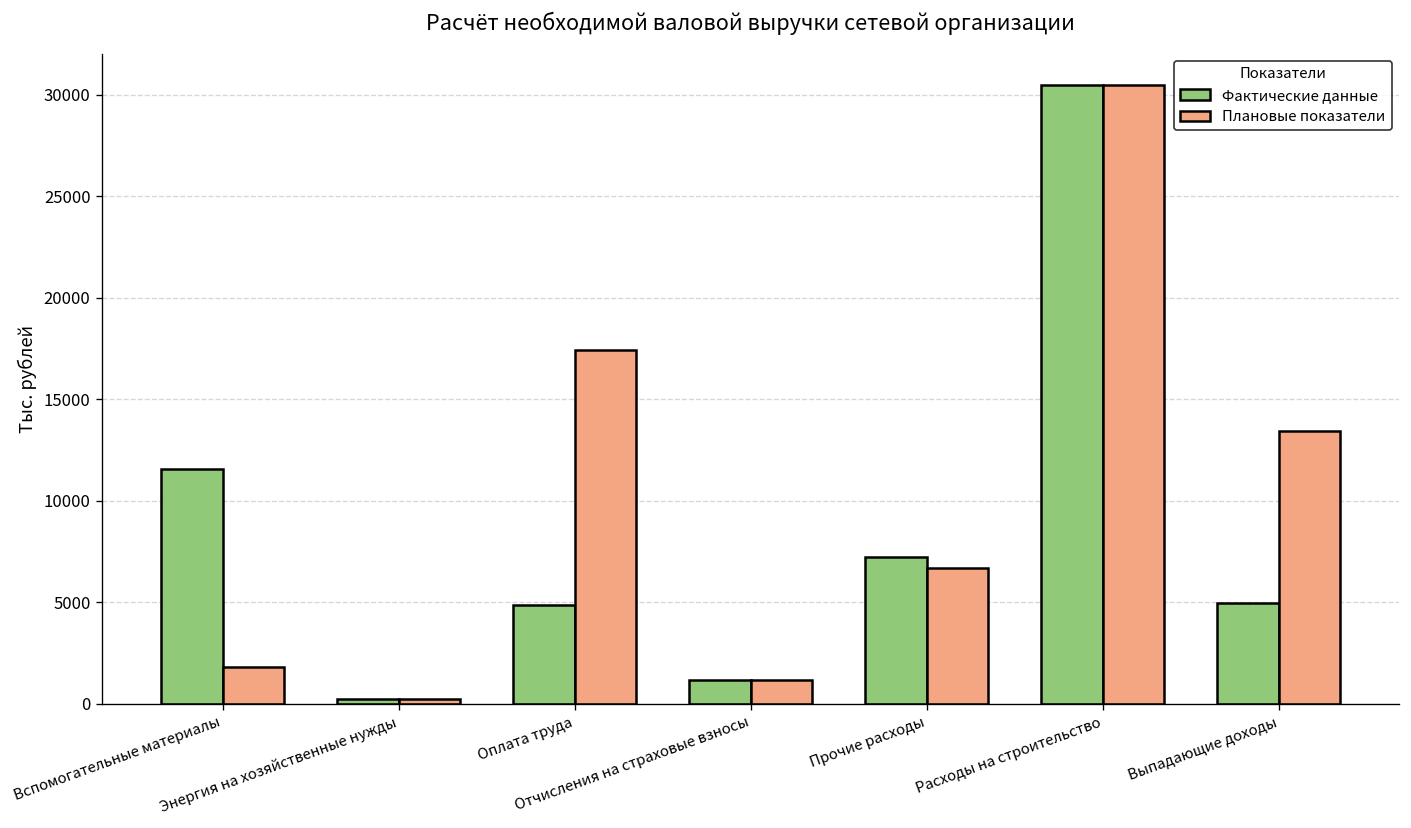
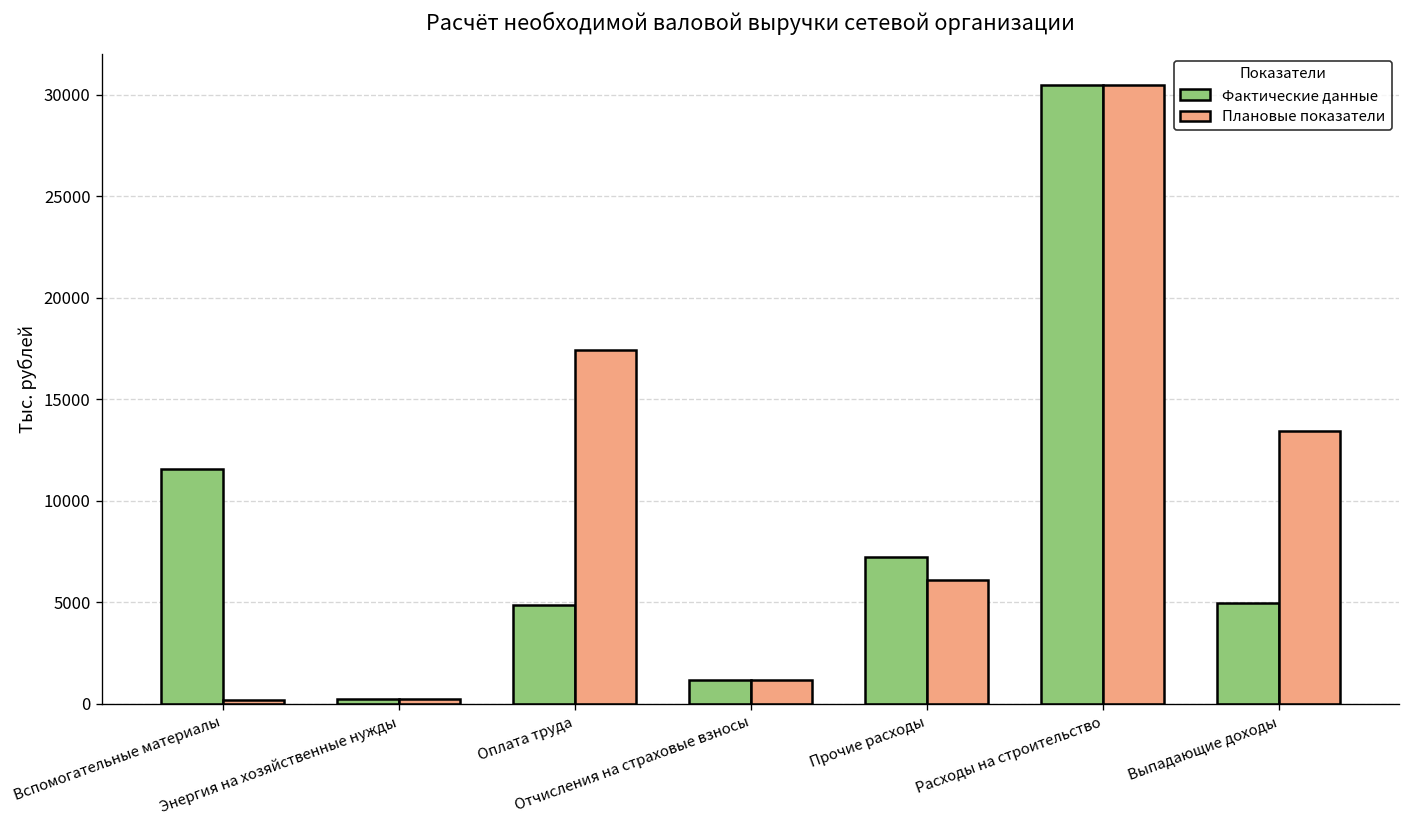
Плановые показатели, Вспомогательные материалы: 1800 -> 200
Плановые показатели, Прочие расходы: 6700 -> 6100
